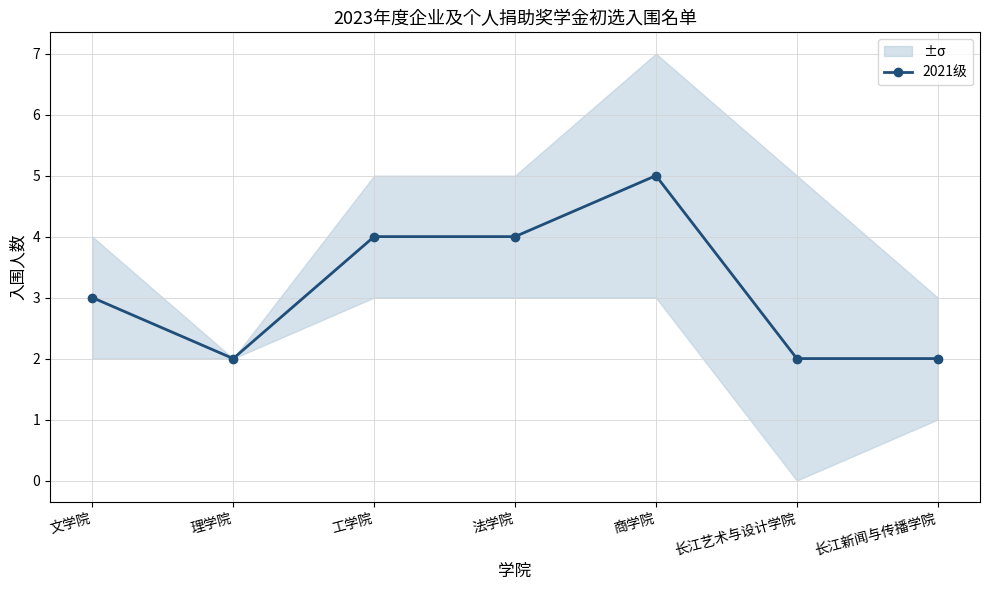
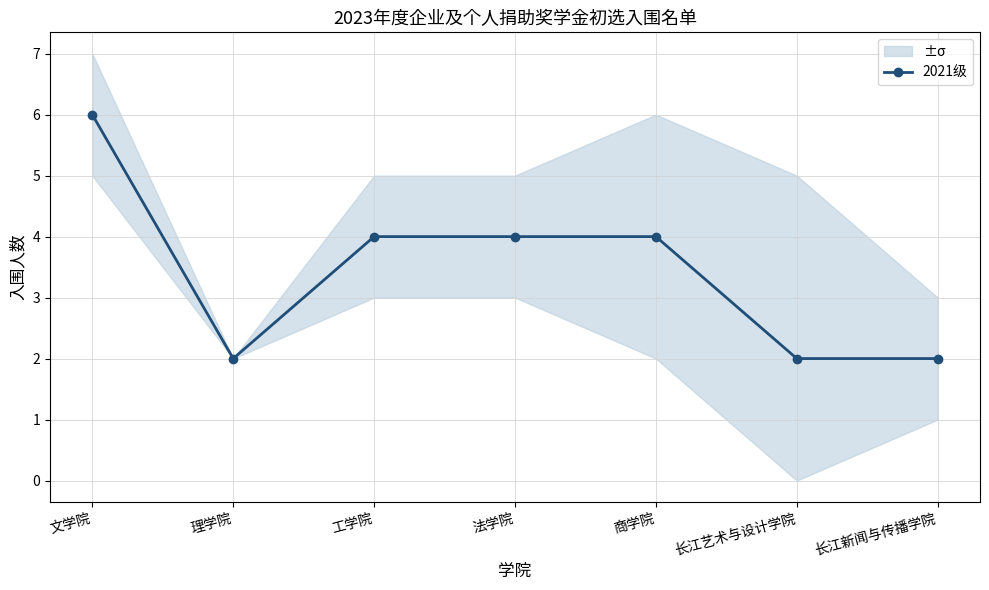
2021级, 文学院: 3 -> 6
2021级, 商学院: 5 -> 4
